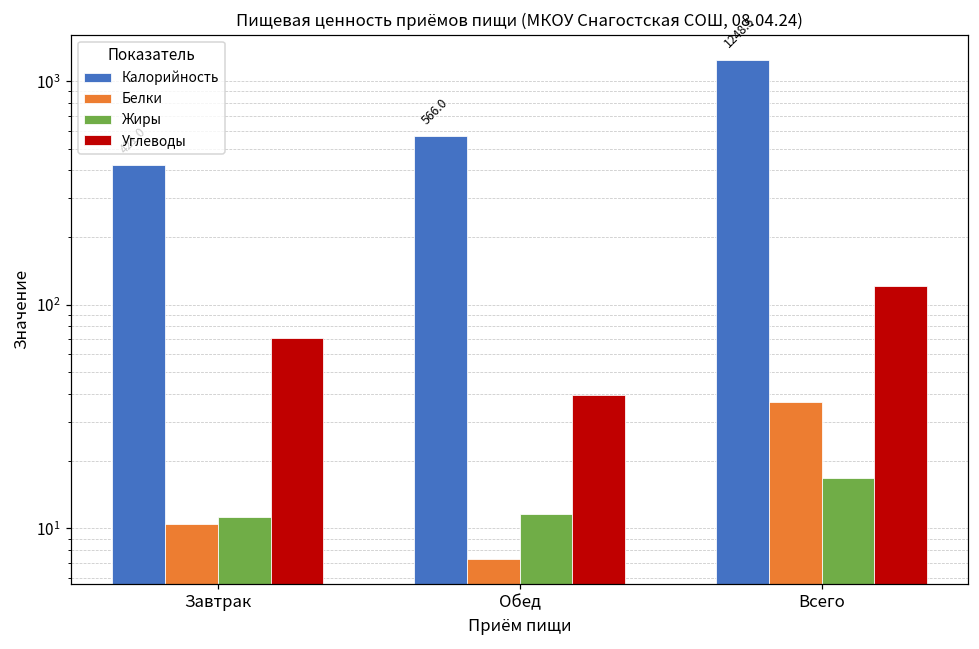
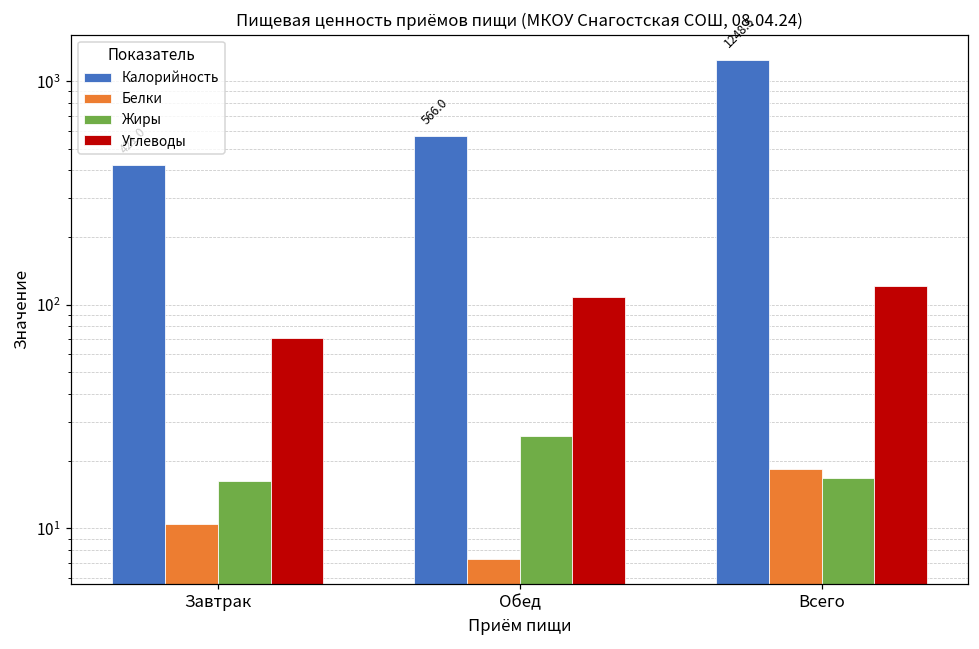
Жиры, Завтрак: 11 -> 16
Жиры, Обед: 12 -> 26
Углеводы, Обед: 39 -> 110
Белки, Всего: 37 -> 18
